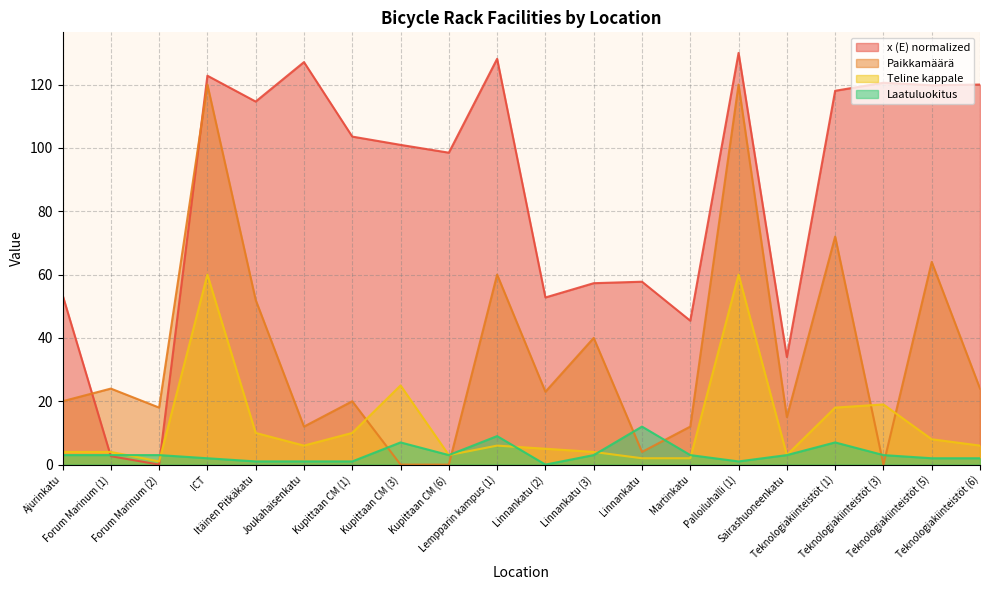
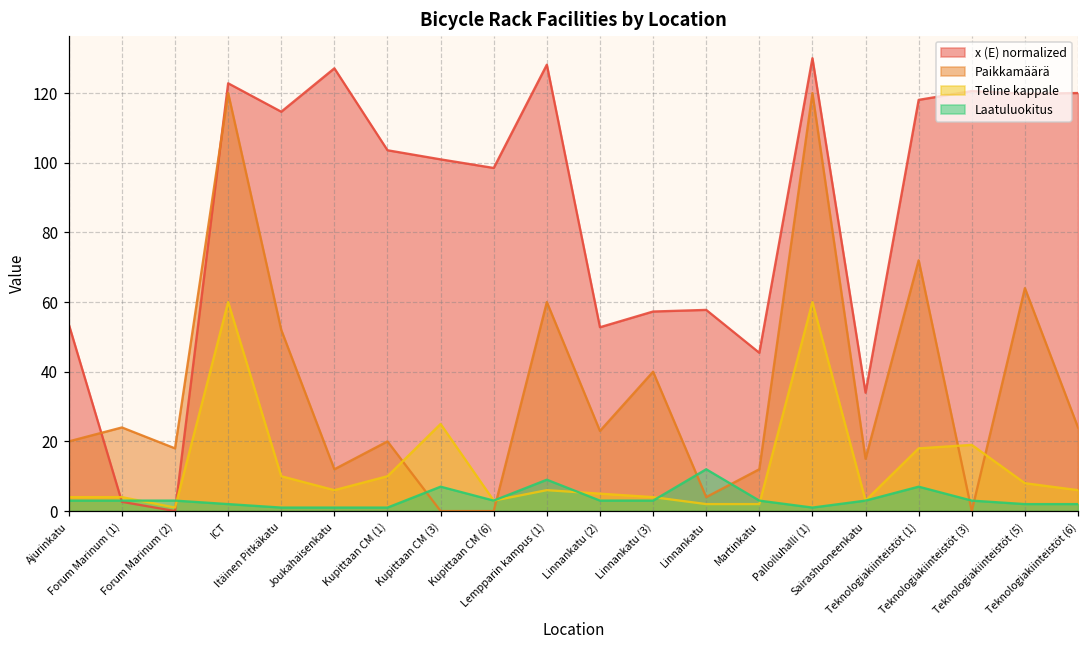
Laatuluokitus, Linnankatu (2): 0 -> 3
